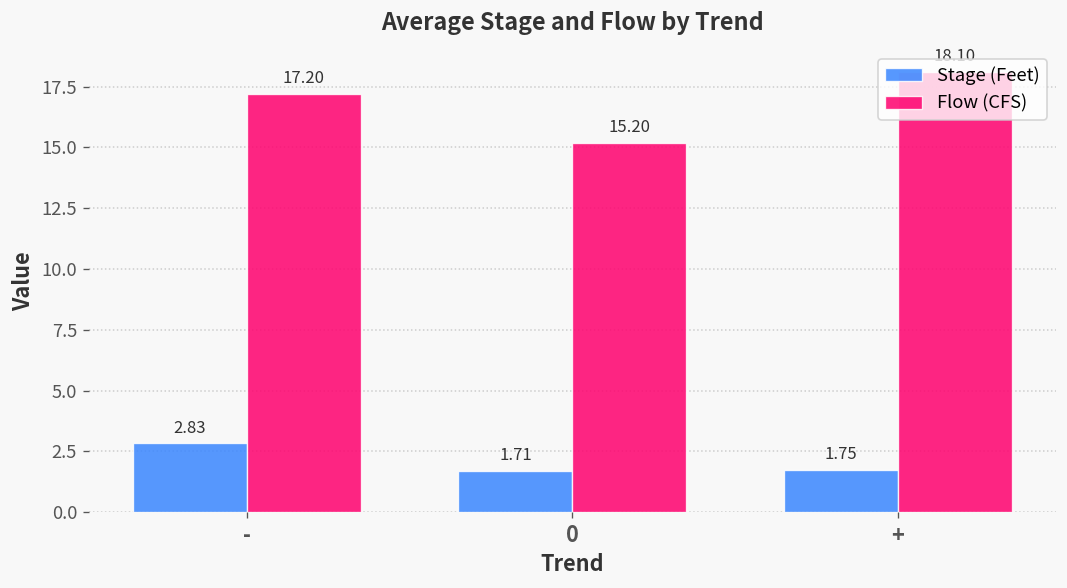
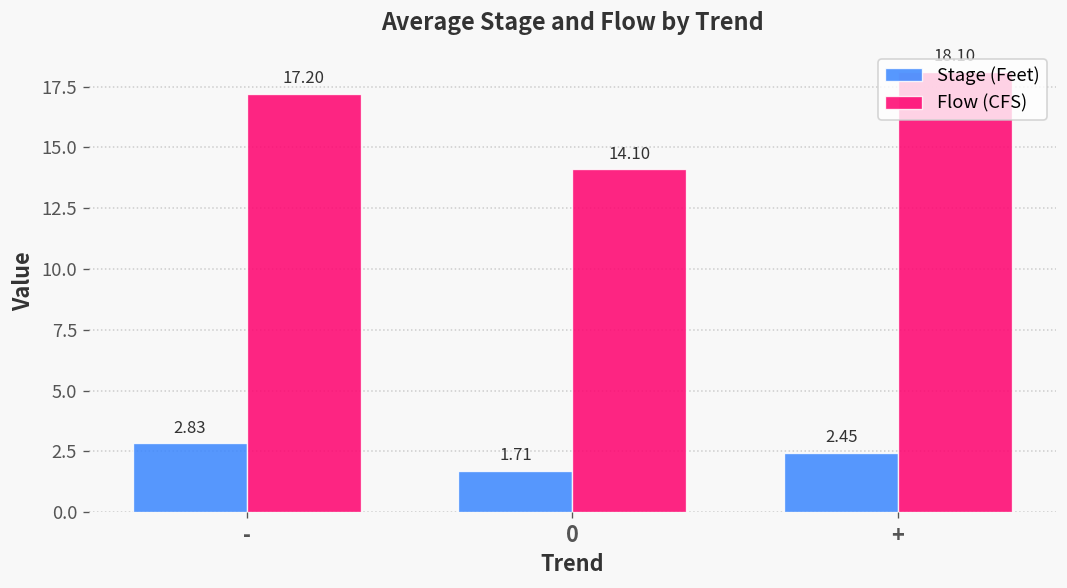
Flow (CFS), 0: 15.20 -> 14.10
Stage (Feet), +: 1.75 -> 2.45
